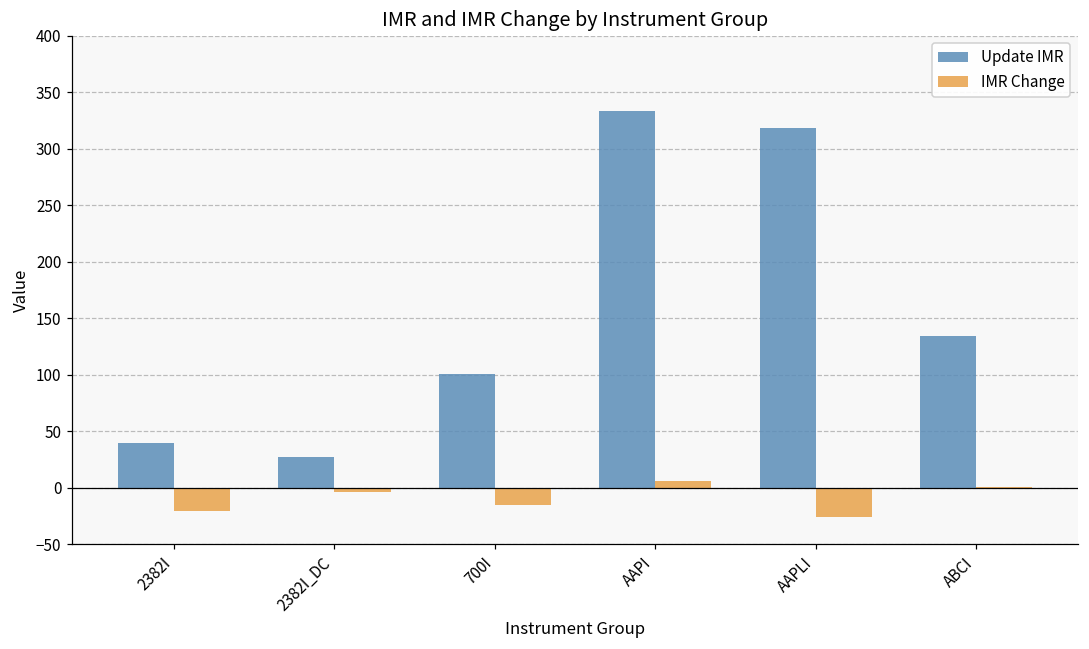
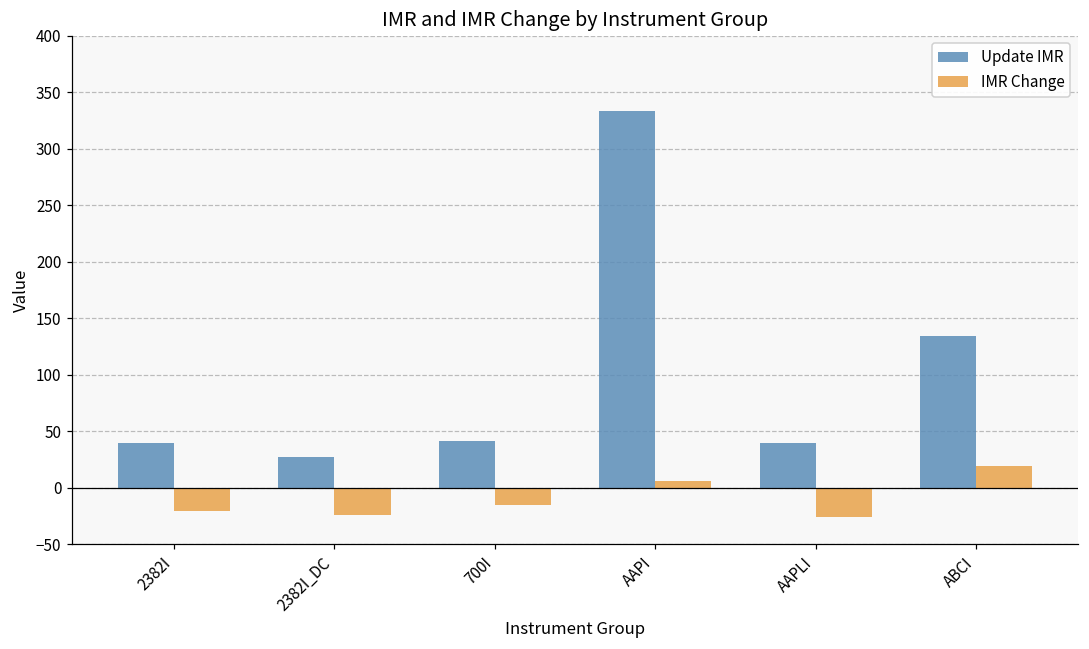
IMR Change, 2382I_DC: -4 -> -24
Update IMR, 700I: 101 -> 41
Update IMR, AAPLI: 318 -> 40
IMR Change, ABCI: 1 -> 19
